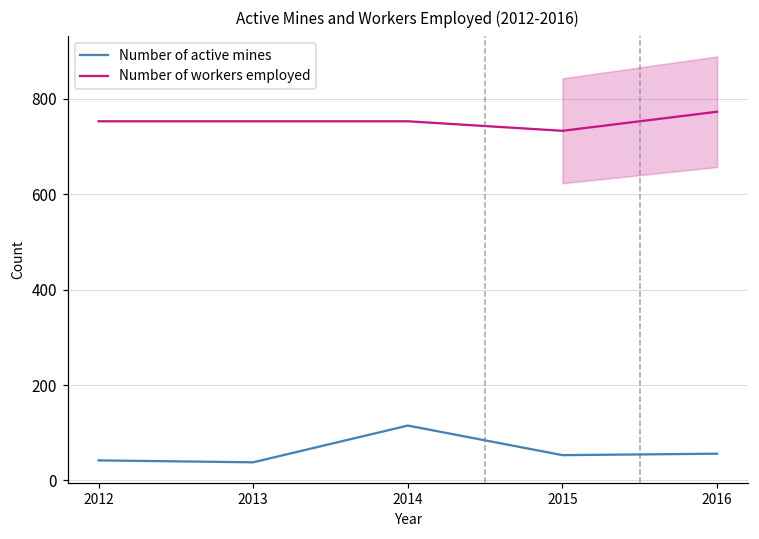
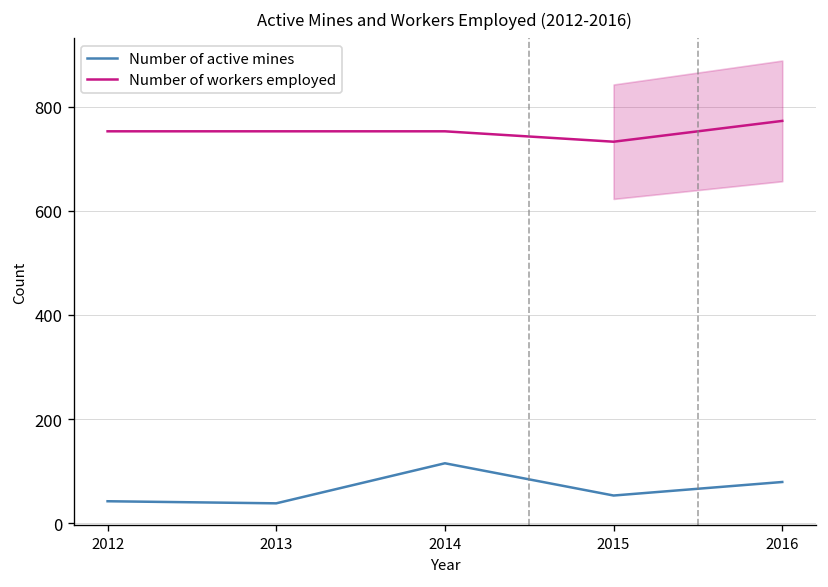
Number of active mines, 2016: 60 -> 80
